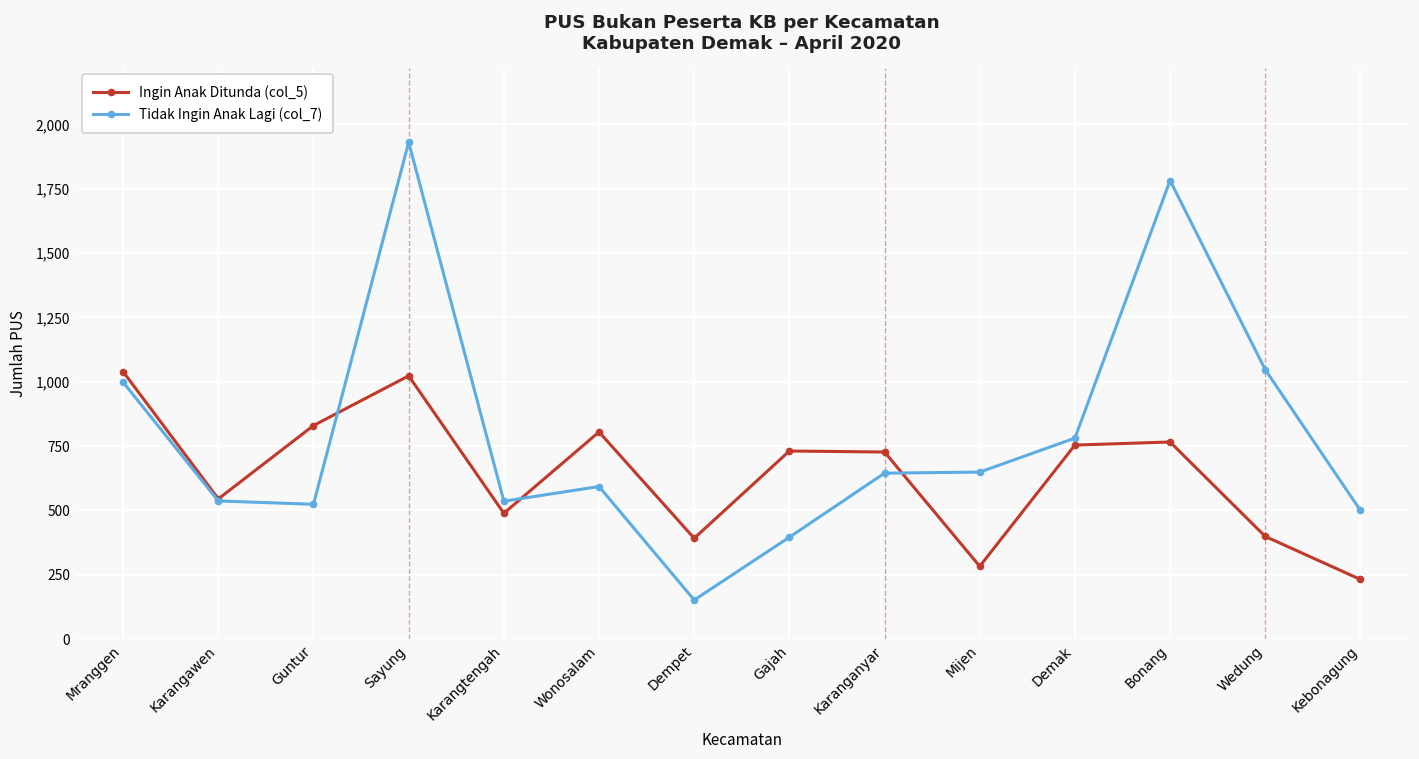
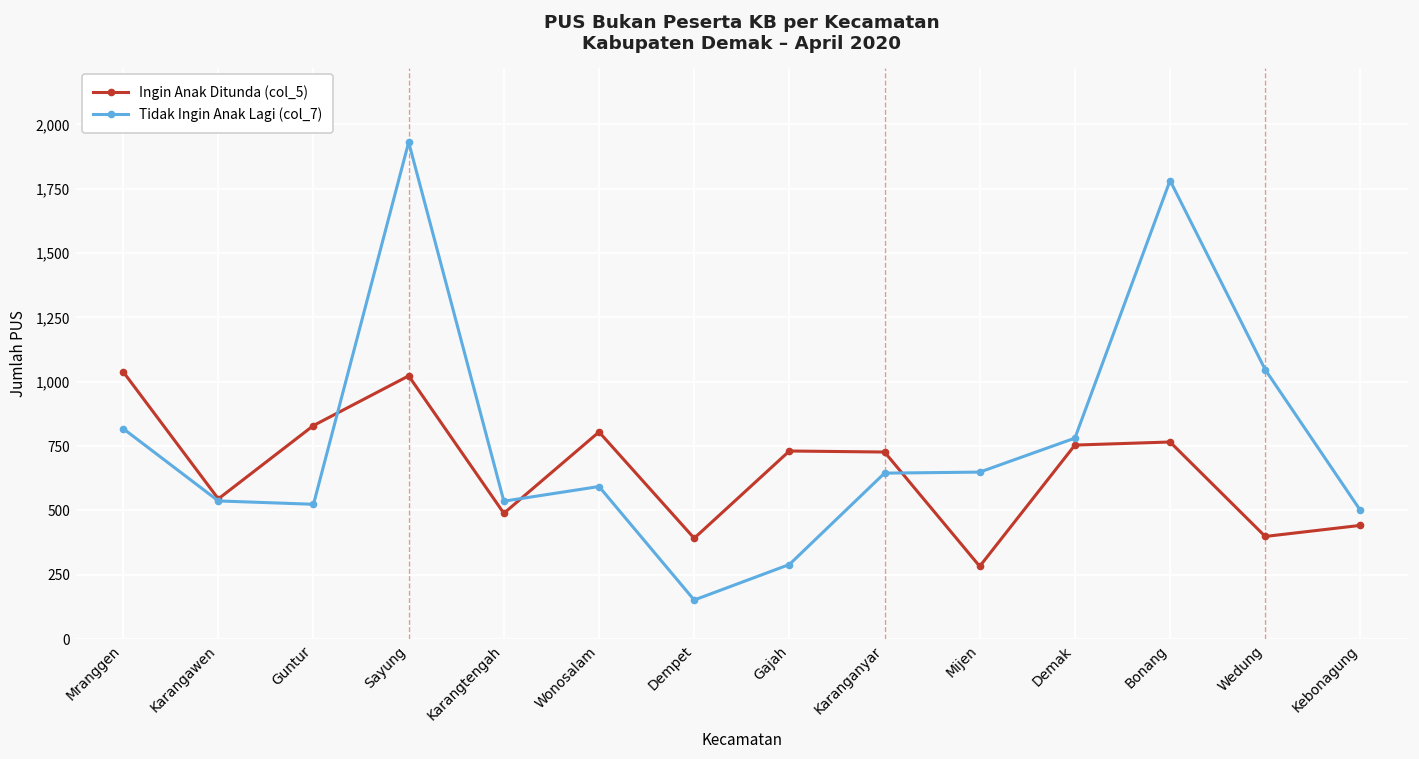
Tidak Ingin Anak Lagi (col_7), Mranggen: 1,000 -> 820
Tidak Ingin Anak Lagi (col_7), Gajah: 400 -> 290
Ingin Anak Ditunda (col_5), Kebonagung: 230 -> 440
